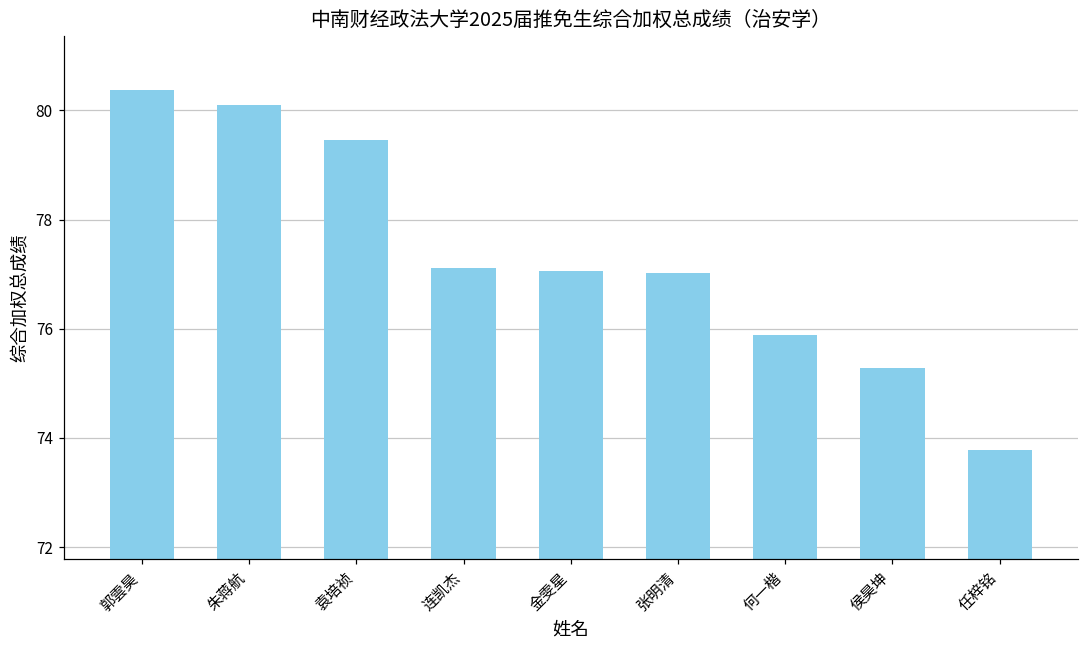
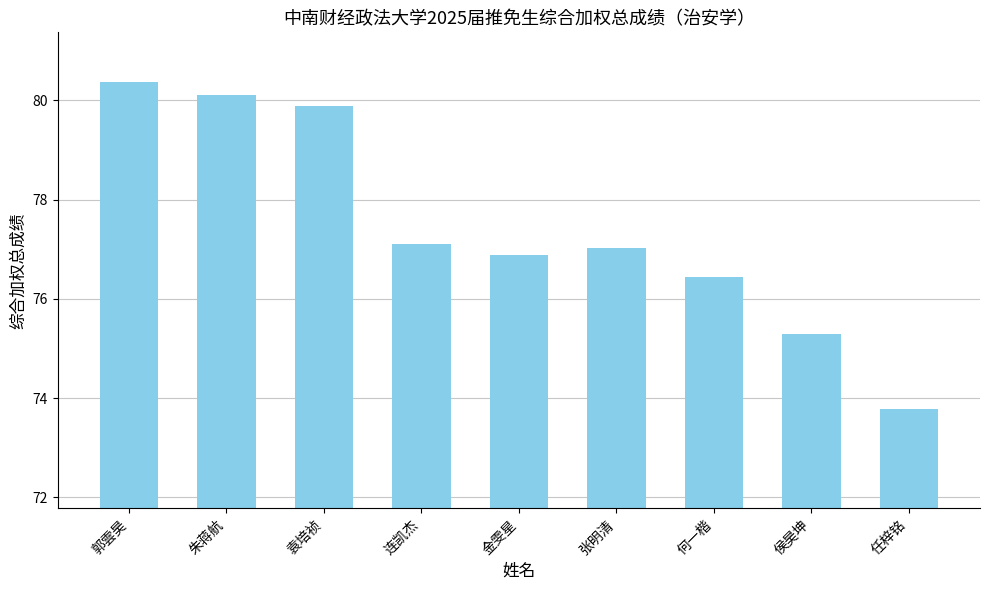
袁培祯: 79.5 -> 79.9
金雯星: 77.1 -> 76.9
何一楷: 75.9 -> 76.4
